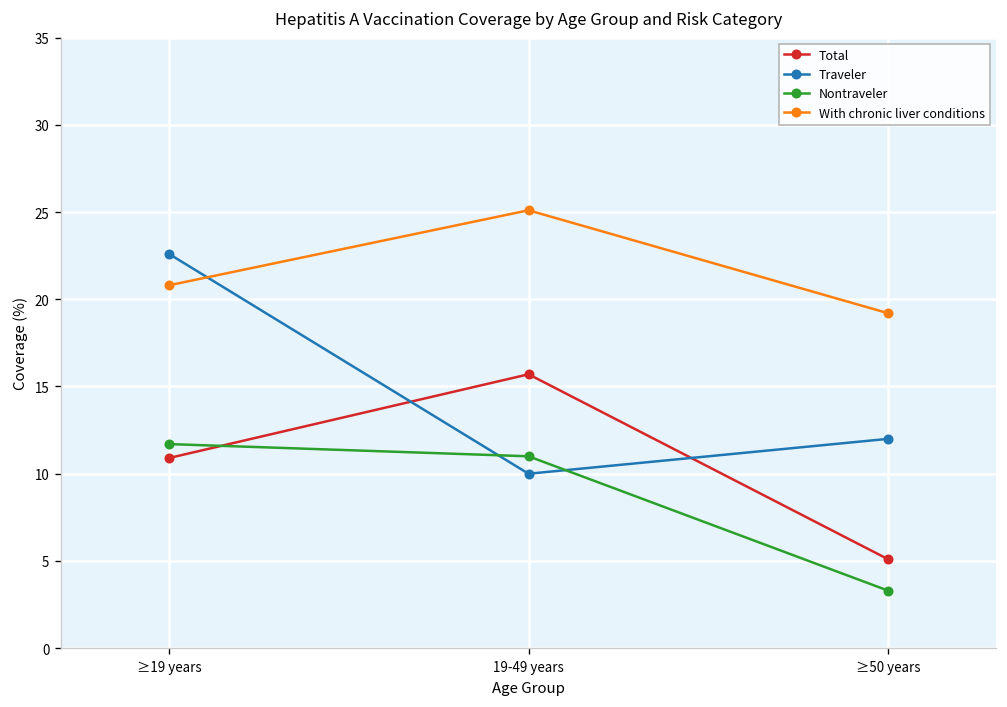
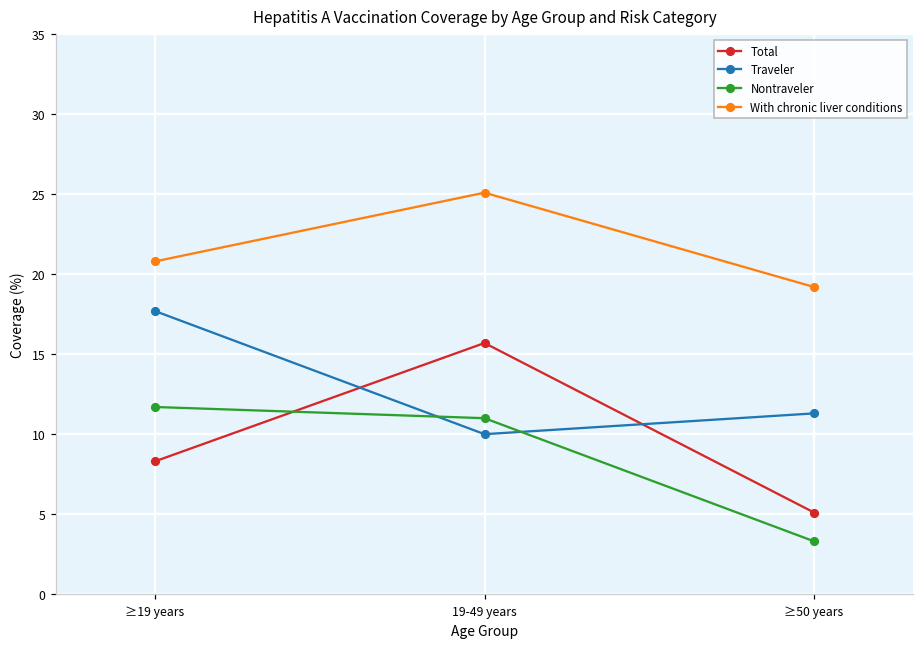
Total, ≥19 years: 10.9 -> 8.3
Traveler, ≥19 years: 22.6 -> 17.7
Traveler, ≥50 years: 12.0 -> 11.3
